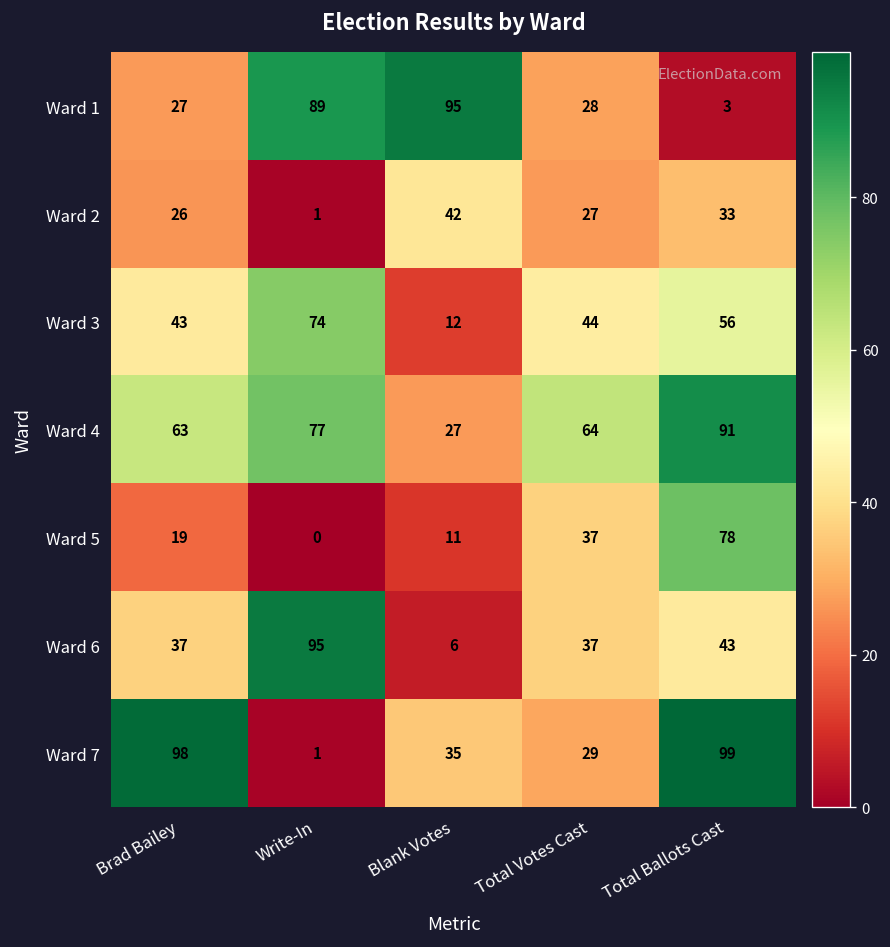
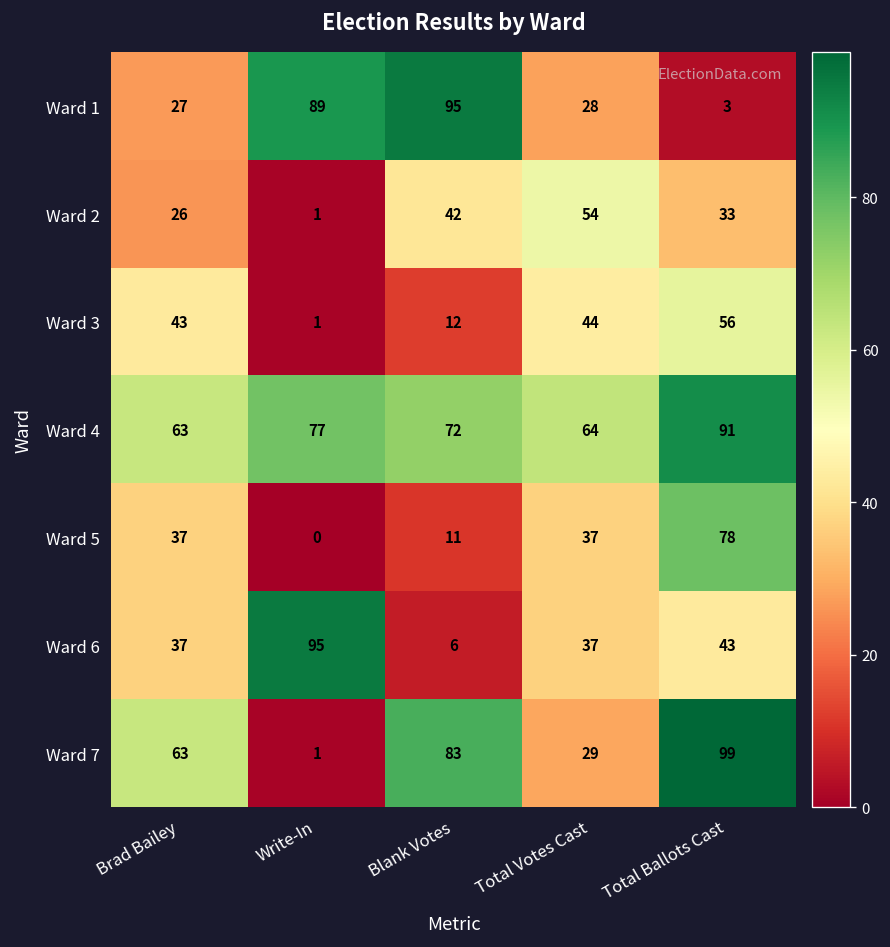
Ward 2, Total Votes Cast: 27 -> 54
Ward 3, Write-In: 74 -> 1
Ward 4, Blank Votes: 27 -> 72
Ward 5, Brad Bailey: 19 -> 37
Ward 7, Brad Bailey: 98 -> 63
Ward 7, Blank Votes: 35 -> 83
